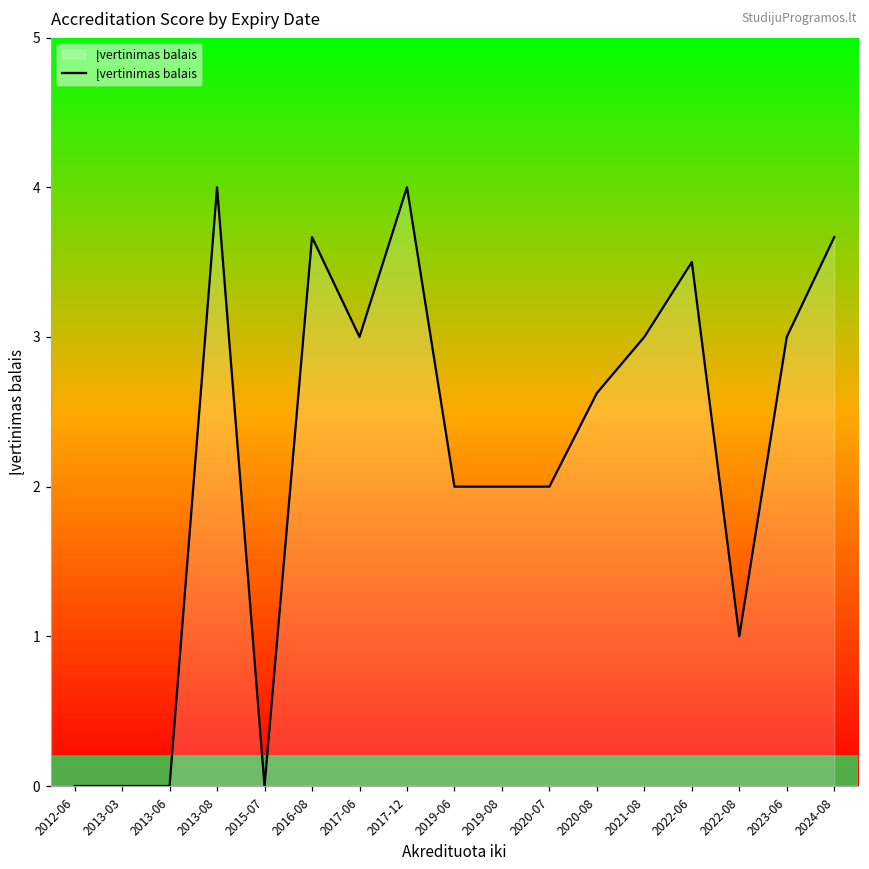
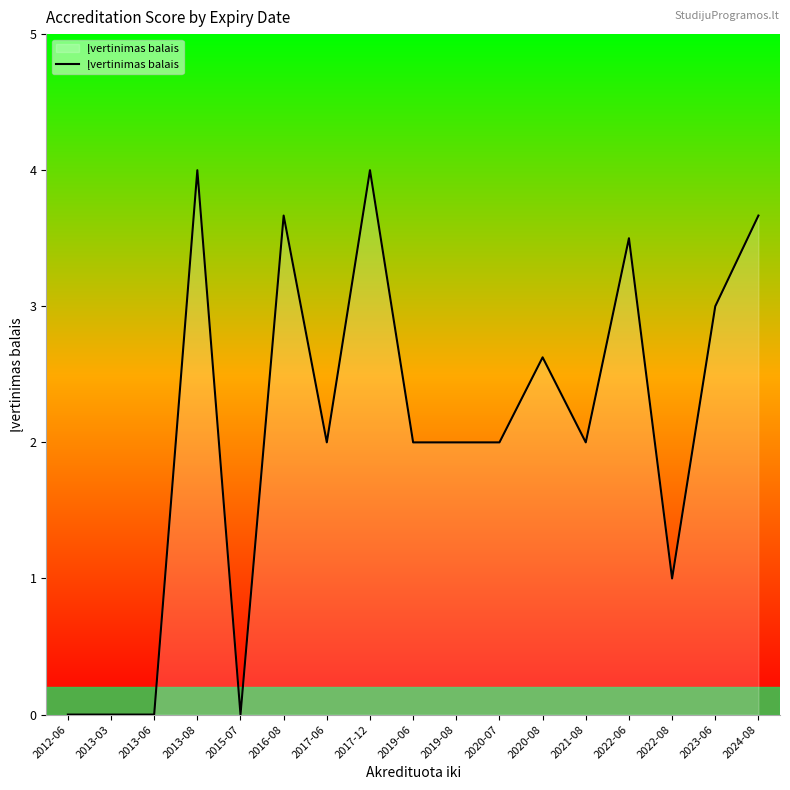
2017-06: 3 -> 2
2021-08: 3 -> 2
